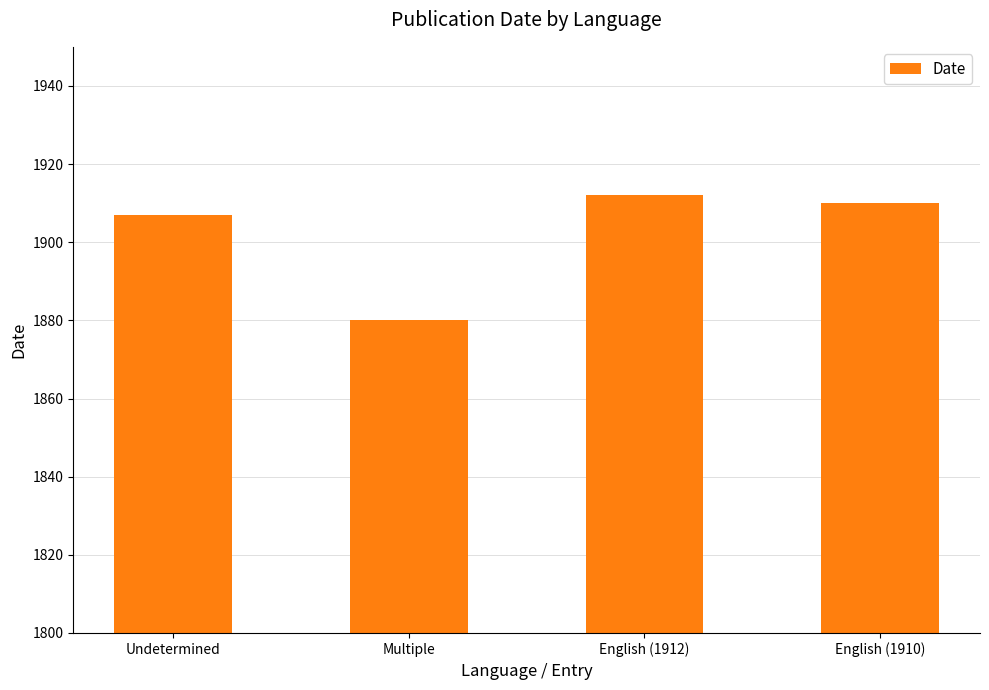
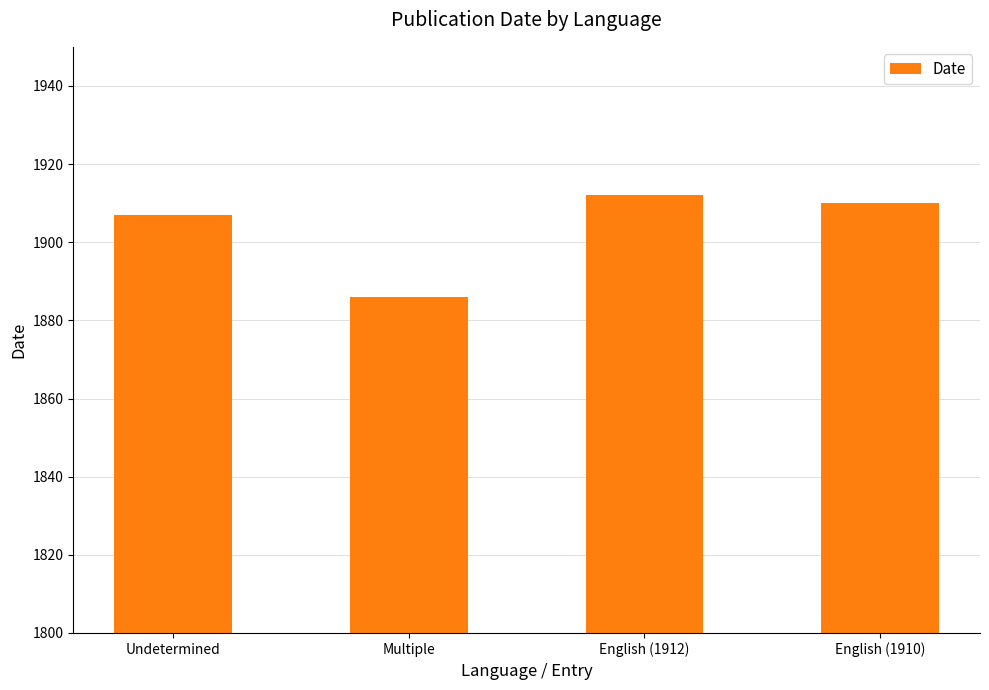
Multiple: 1880 -> 1886
